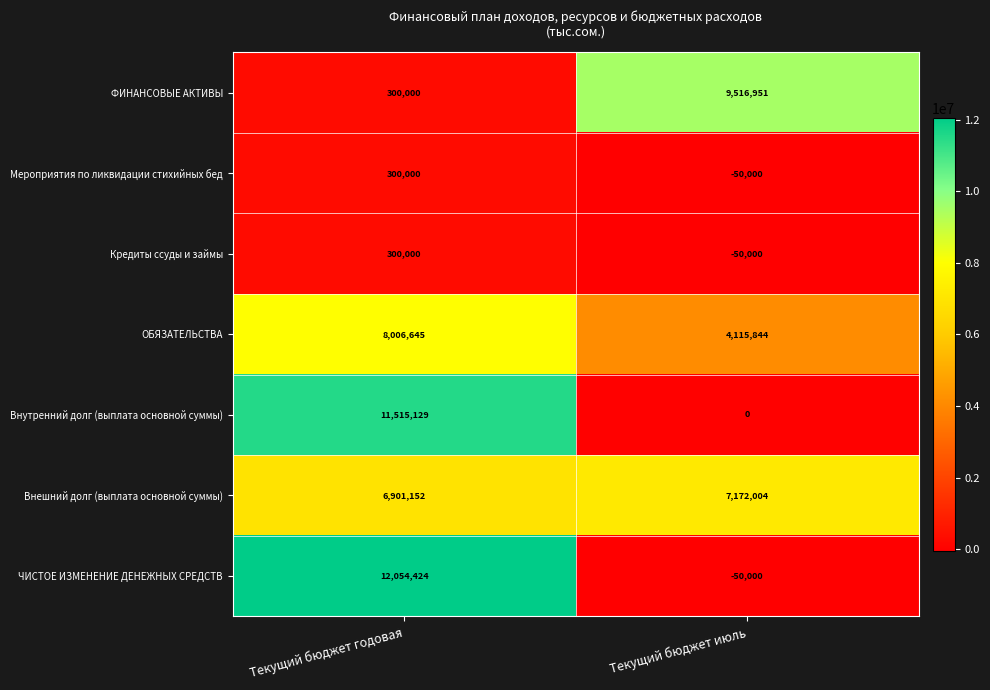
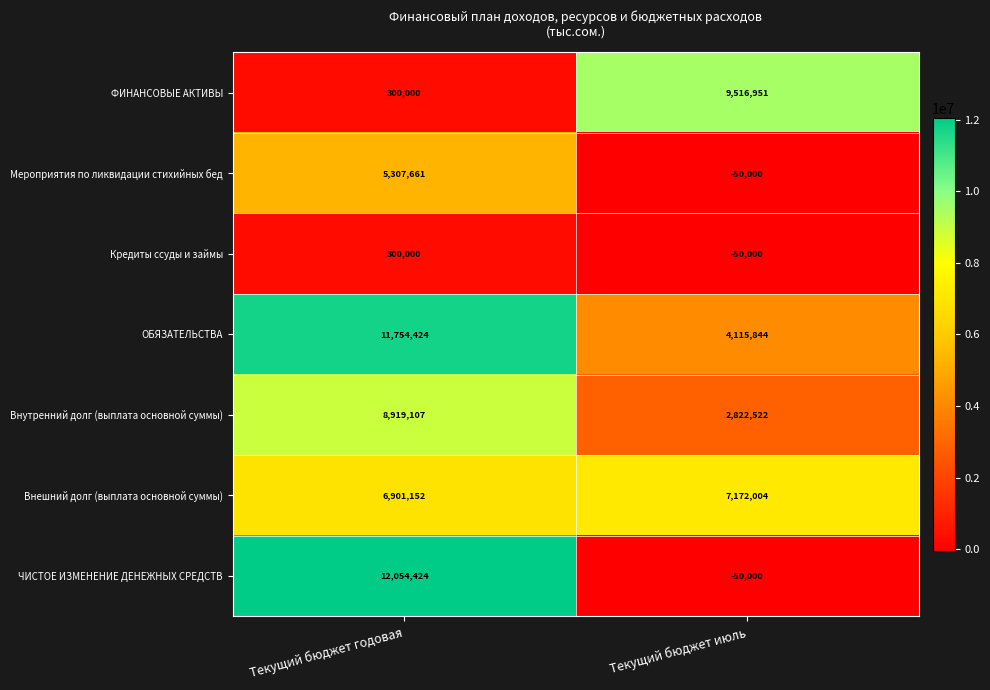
Мероприятия по ликвидации стихийных бед, Текущий бюджет годовая: 300,000 -> 5,307,661
ОБЯЗАТЕЛЬСТВА, Текущий бюджет годовая: 8,006,645 -> 11,754,424
Внутренний долг (выплата основной суммы), Текущий бюджет годовая: 11,515,129 -> 8,919,107
Внутренний долг (выплата основной суммы), Текущий бюджет июль: 0 -> 2,822,522
